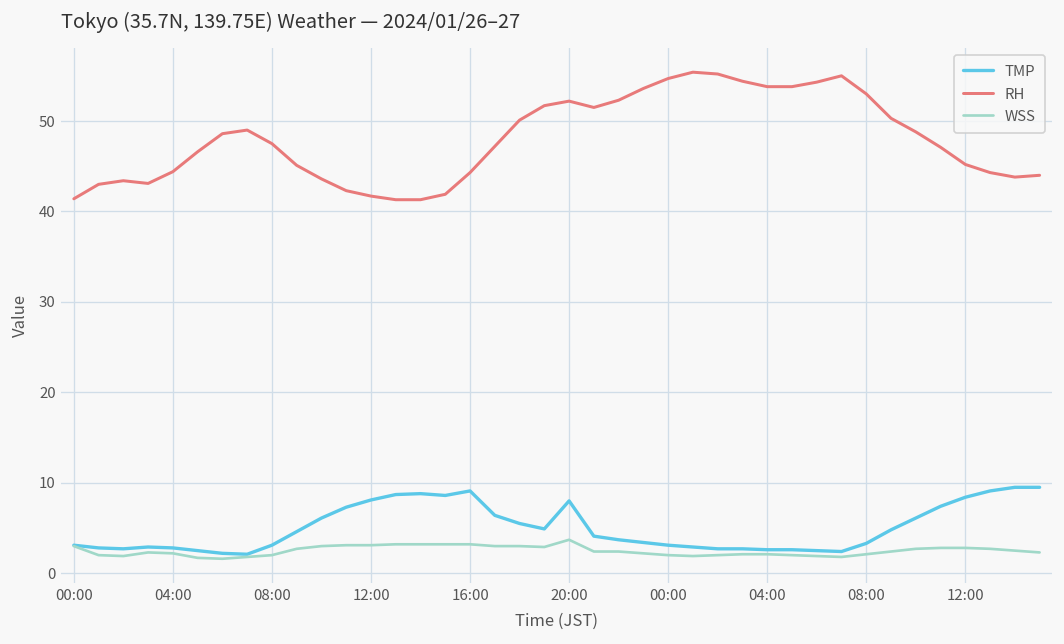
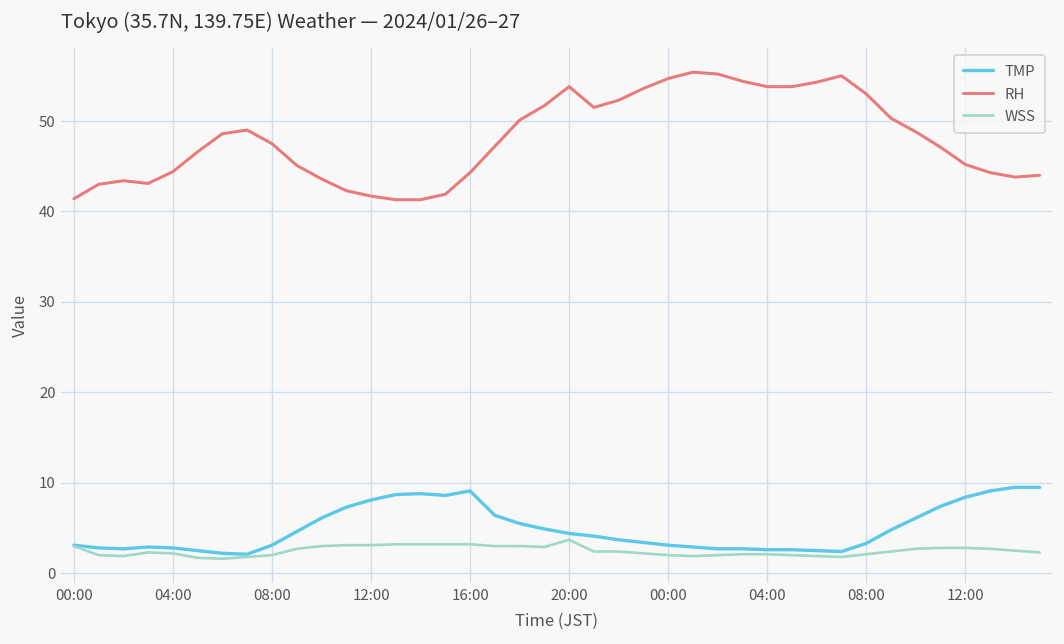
TMP, 20:00: 8 -> 4
RH, 20:00: 52 -> 54
